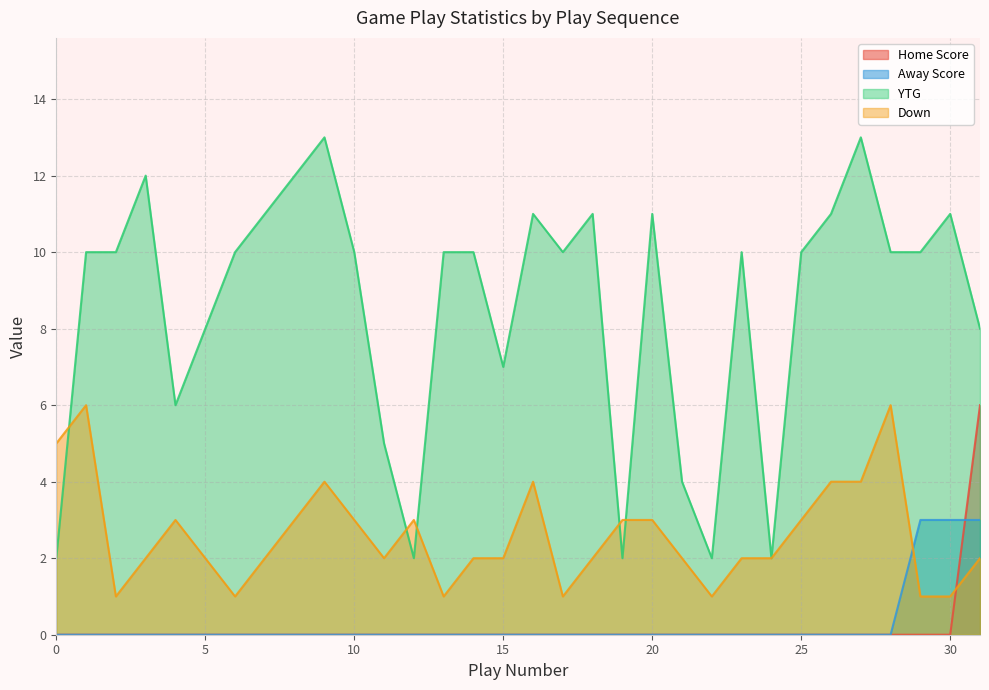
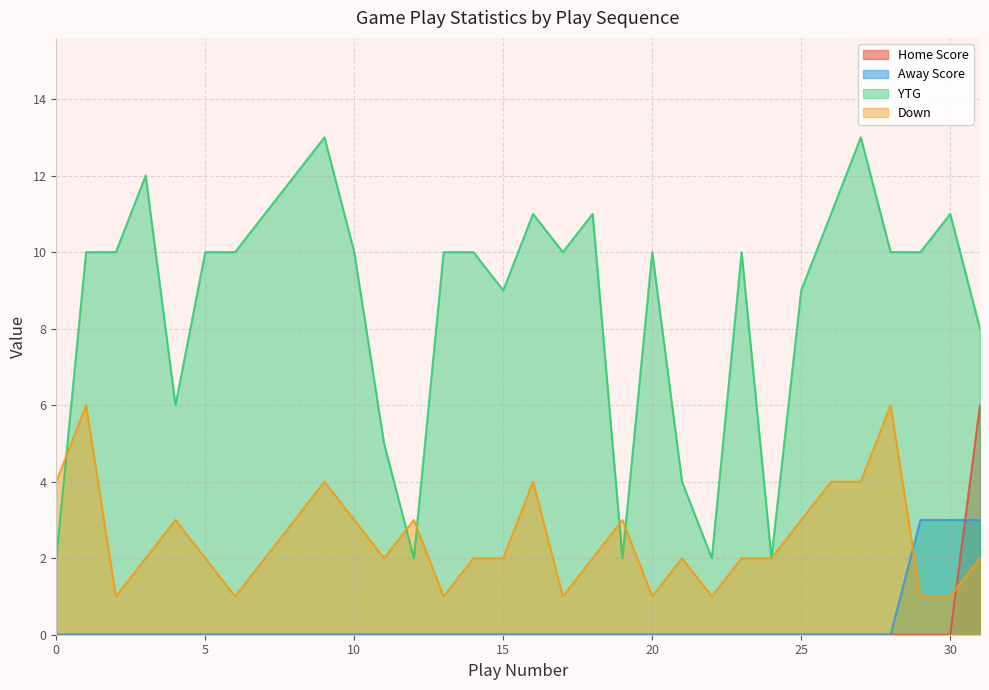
Down, 0: 5 -> 4
YTG, 5: 8 -> 10
YTG, 15: 7 -> 9
YTG, 20: 11 -> 10
Down, 20: 3 -> 1
YTG, 25: 10 -> 9
